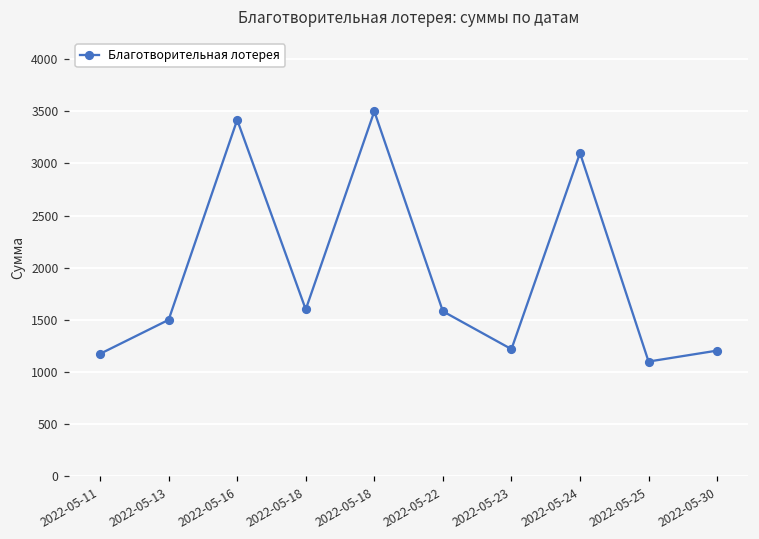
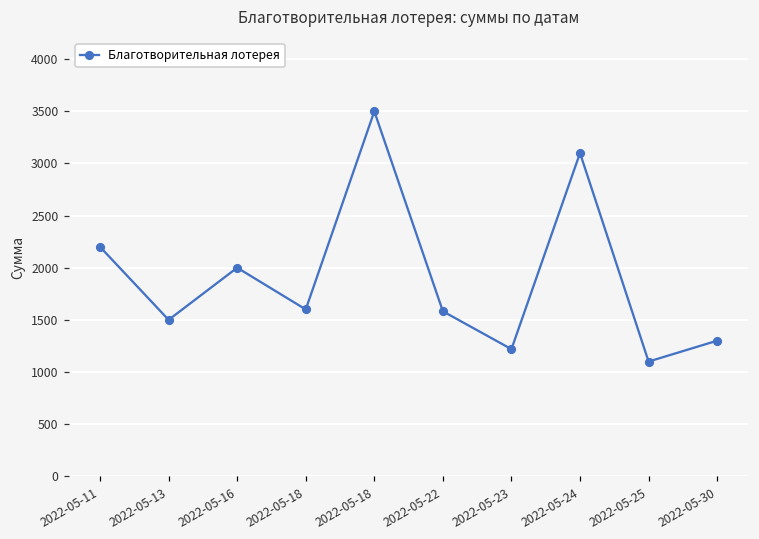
2022-05-11: 1200 -> 2200
2022-05-16: 3400 -> 2000
2022-05-30: 1200 -> 1300
